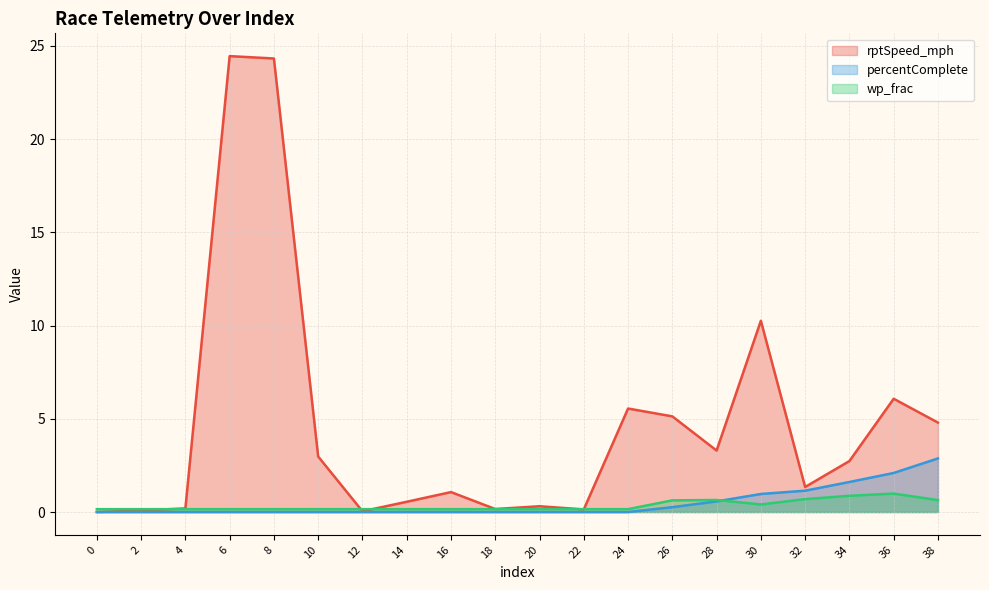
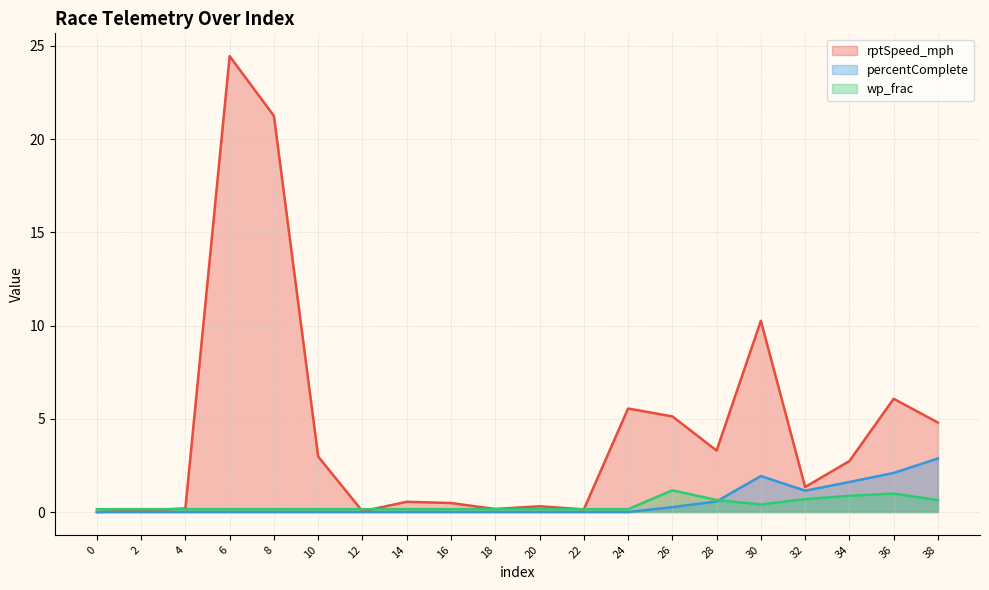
rptSpeed_mph, 8: 24.3 -> 21.2
rptSpeed_mph, 16: 1.1 -> 0.5
wp_frac, 26: 0.6 -> 1.2
percentComplete, 30: 1.0 -> 1.9
